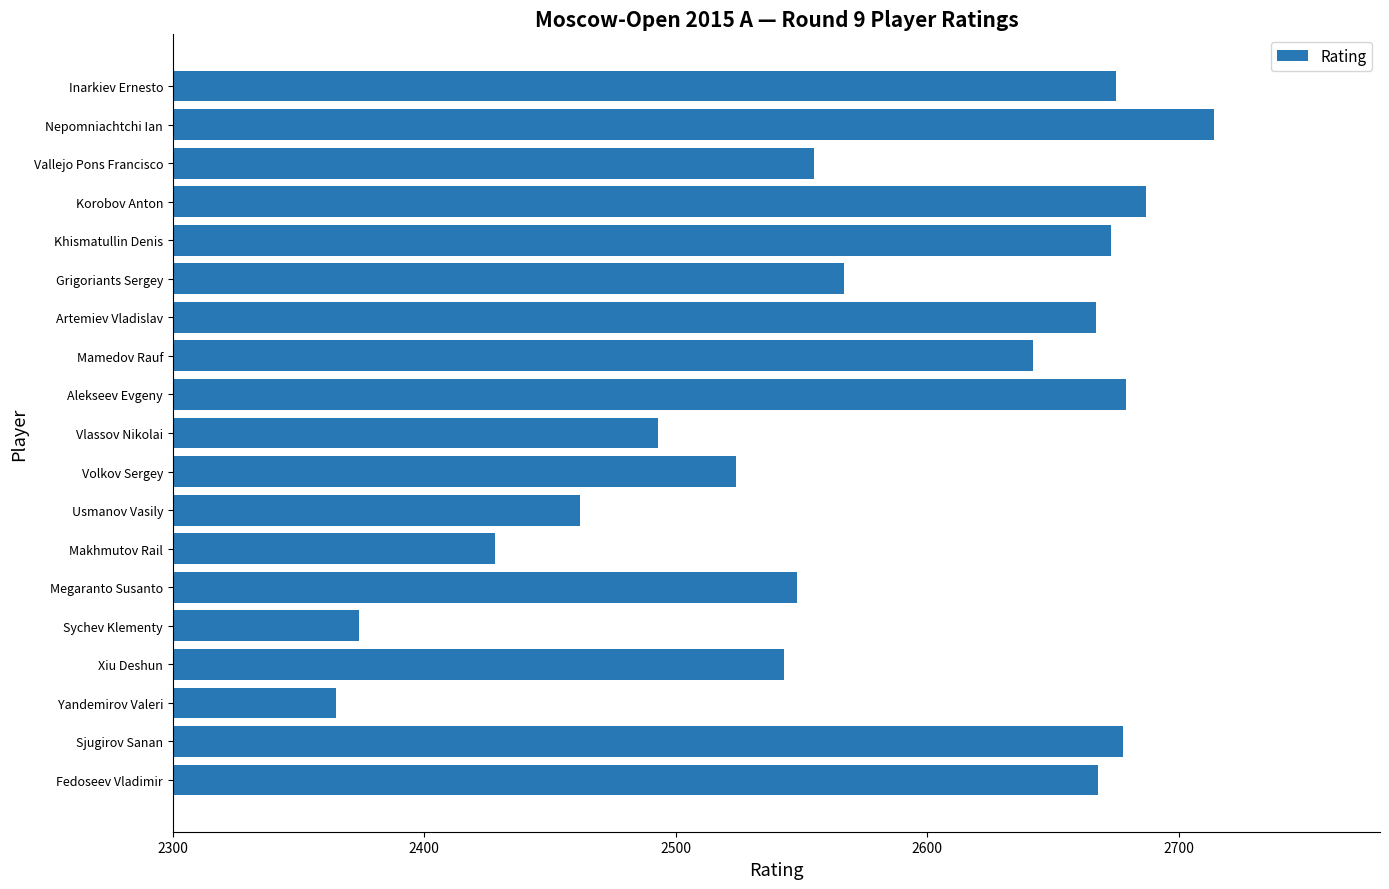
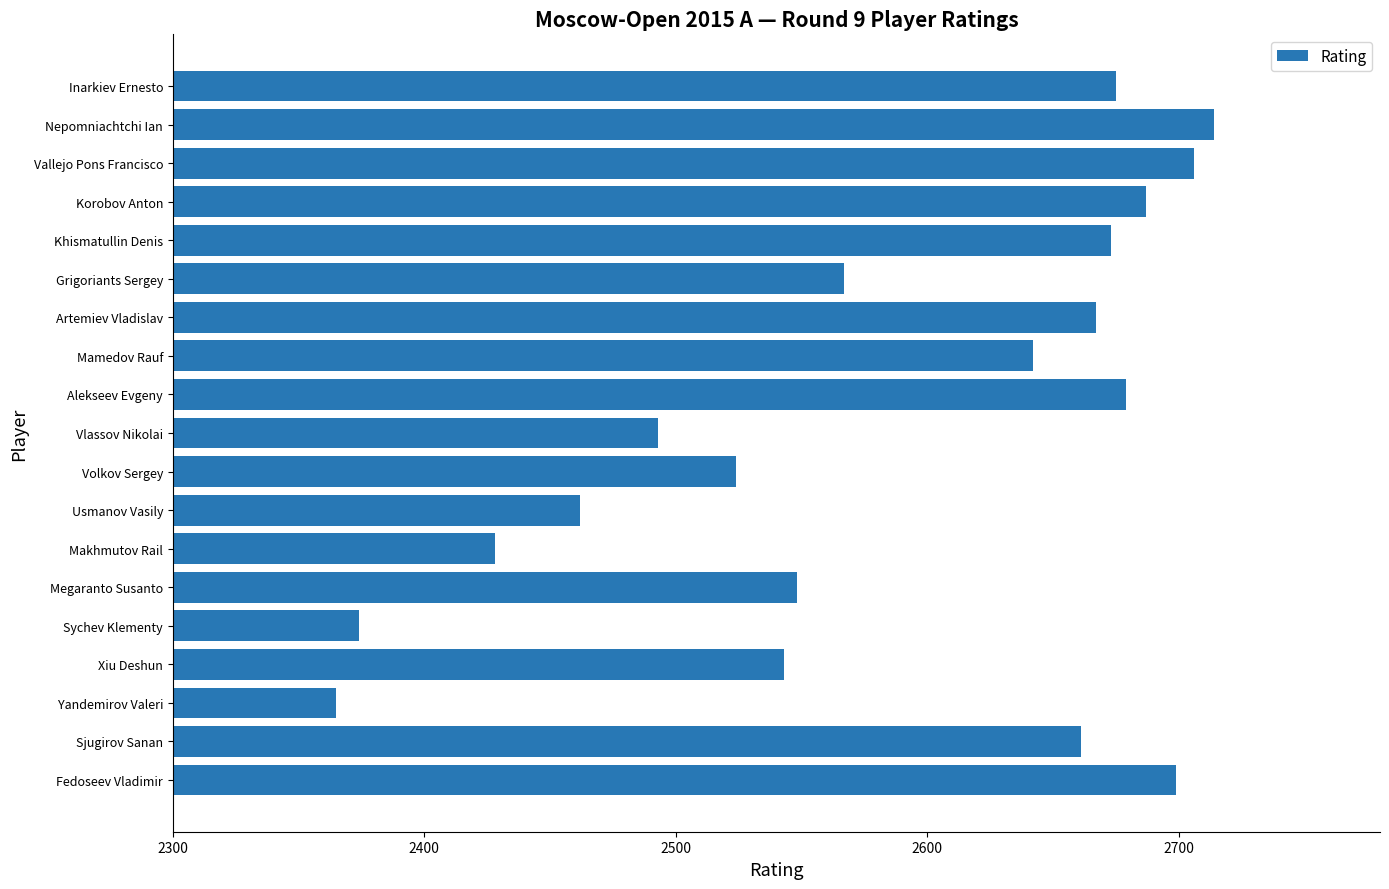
Vallejo Pons Francisco: 2555 -> 2706
Sjugirov Sanan: 2678 -> 2661
Fedoseev Vladimir: 2668 -> 2699
